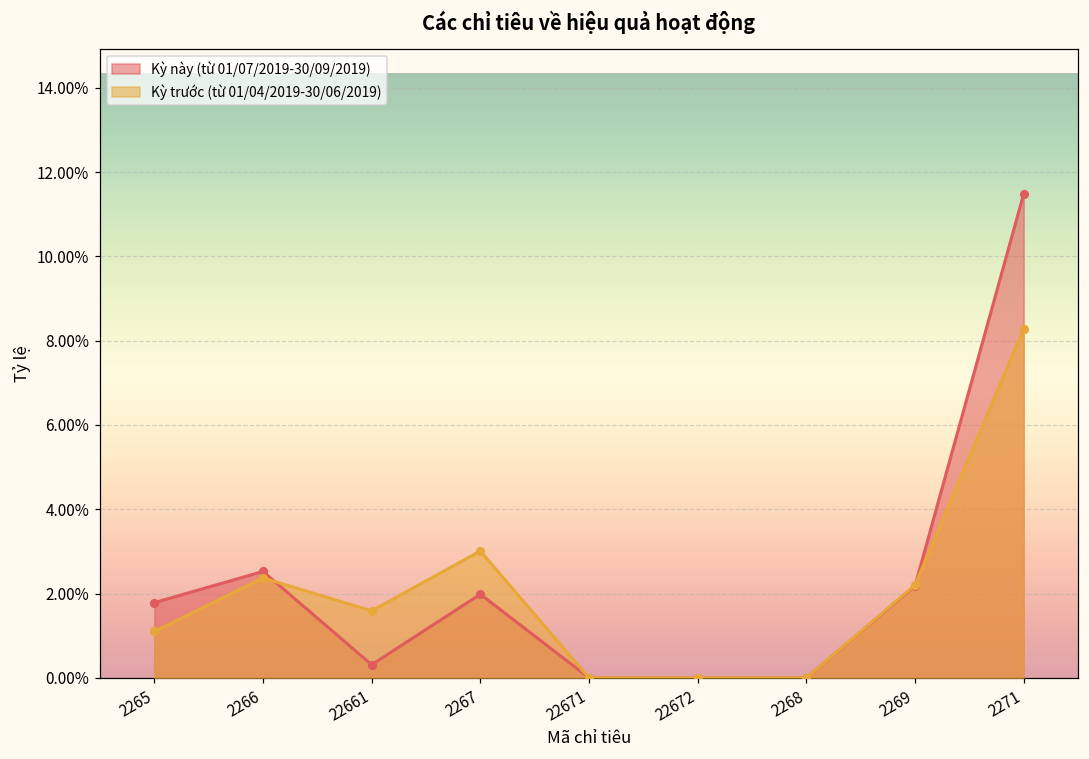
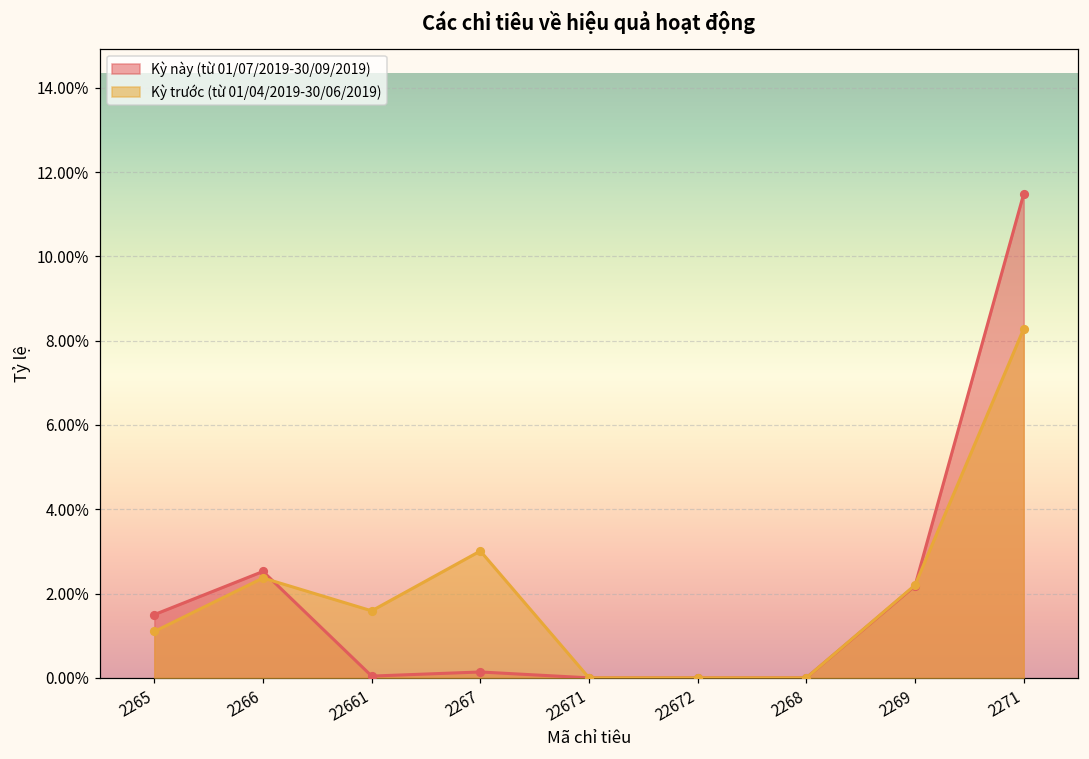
Kỳ này (từ 01/07/2019-30/09/2019), 2265: 1.8% -> 1.5%
Kỳ này (từ 01/07/2019-30/09/2019), 22661: 0.3% -> 0.0%
Kỳ này (từ 01/07/2019-30/09/2019), 2267: 2.0% -> 0.1%
